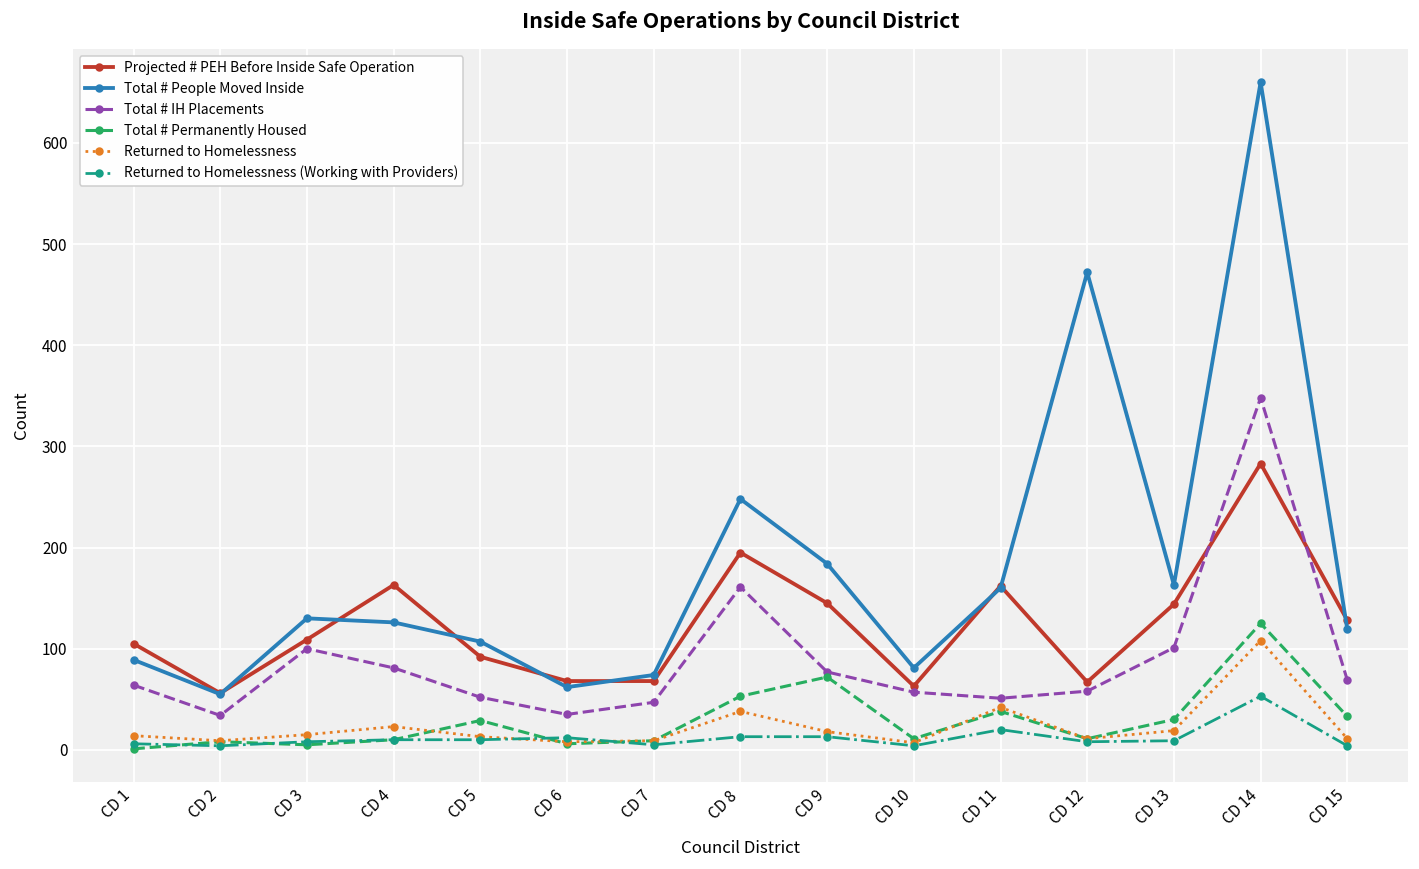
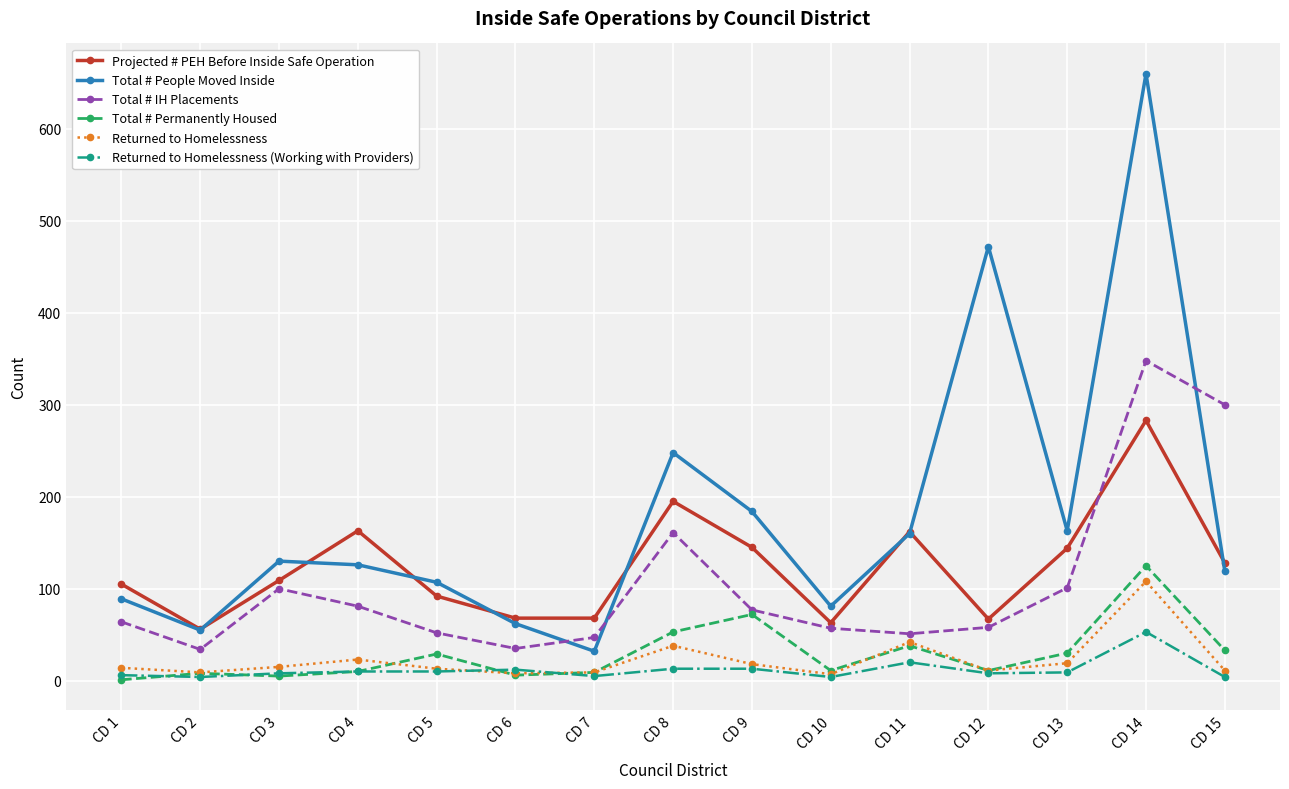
Total # People Moved Inside, CD 7: 70 -> 30
Total # IH Placements, CD 15: 70 -> 300
